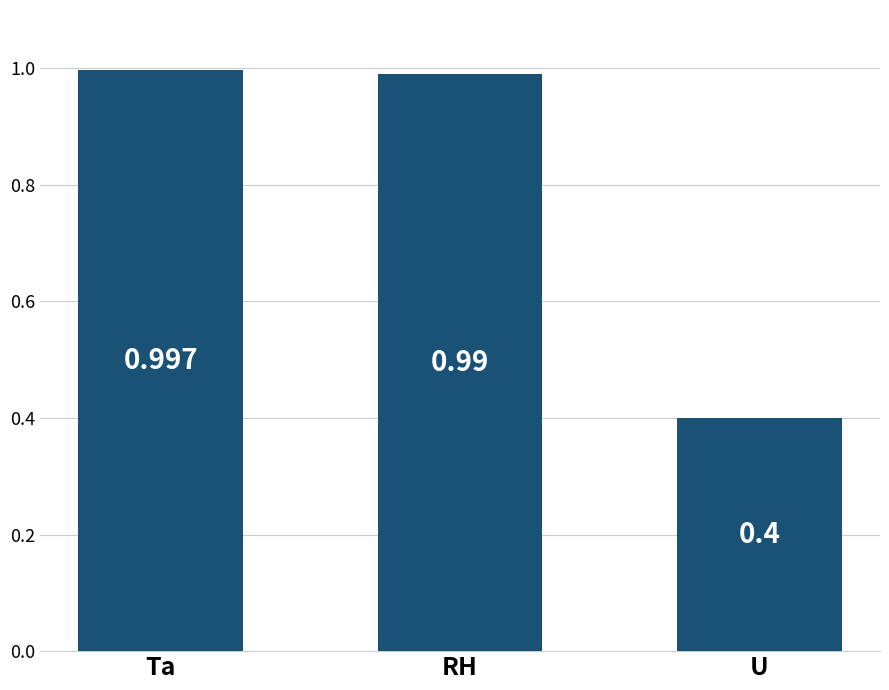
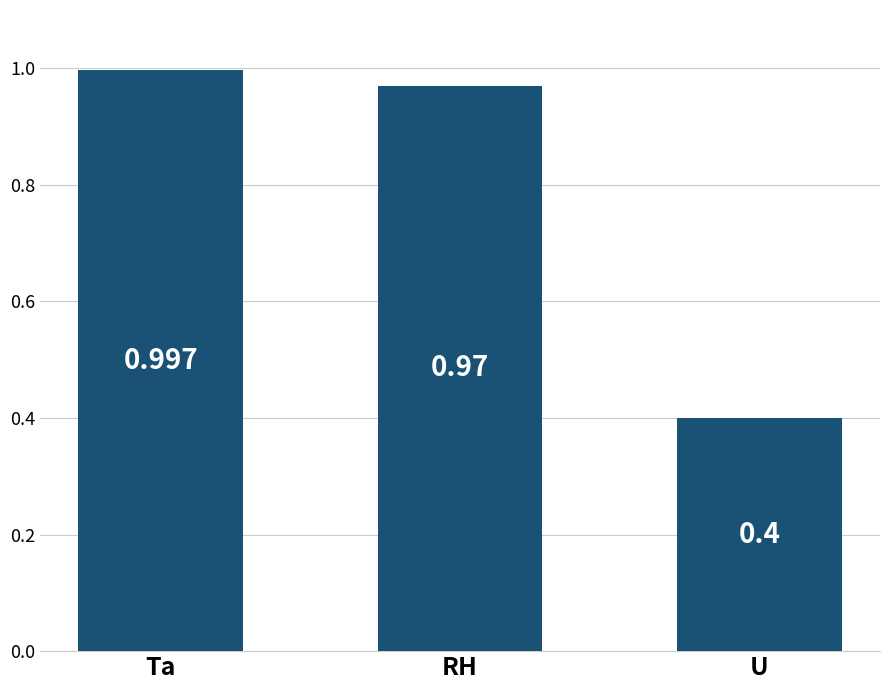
RH: 0.99 -> 0.97
